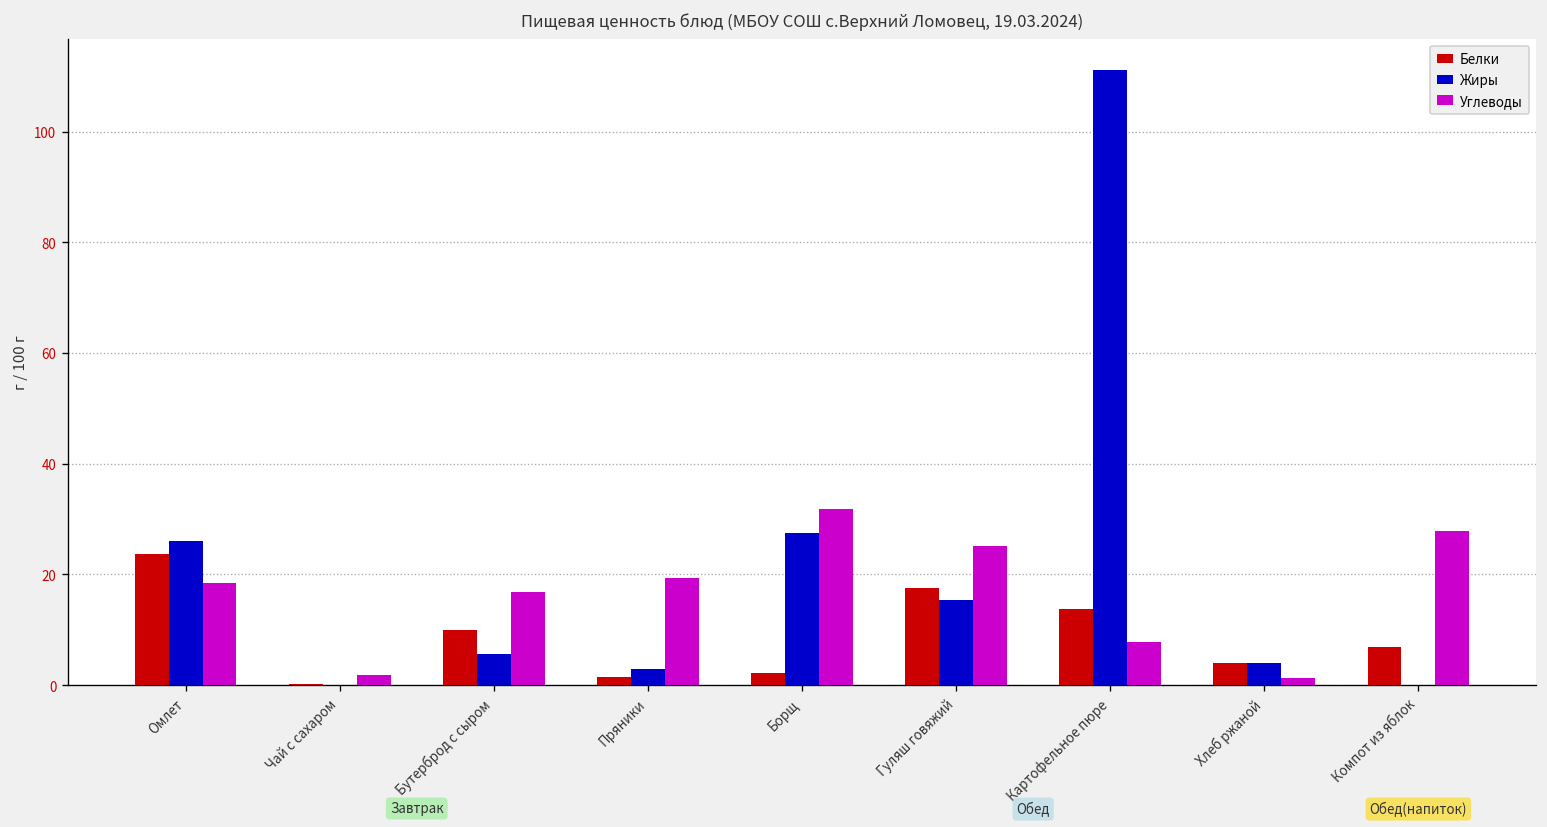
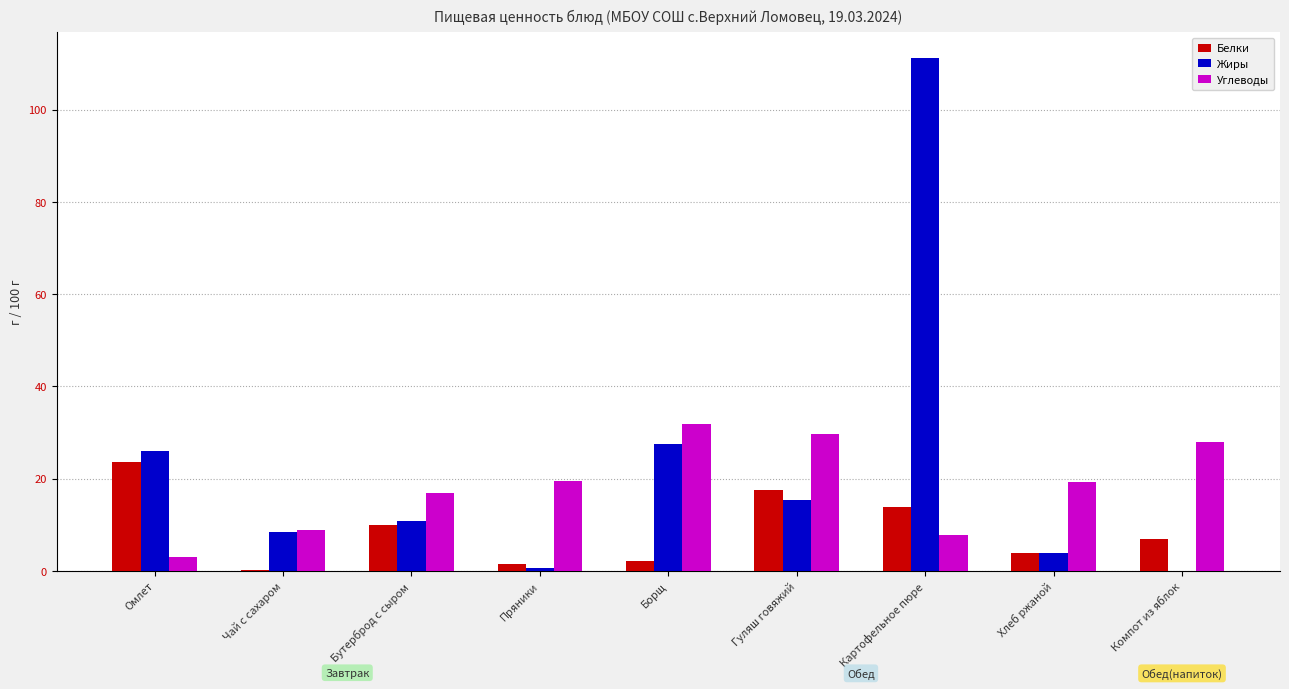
Углеводы, Омлет: 19 -> 3
Жиры, Чай с сахаром: 0 -> 8
Углеводы, Чай с сахаром: 2 -> 9
Жиры, Бутерброд с сыром: 6 -> 11
Жиры, Пряники: 3 -> 1
Углеводы, Гуляш говяжий: 25 -> 30
Углеводы, Хлеб ржаной: 1 -> 19
